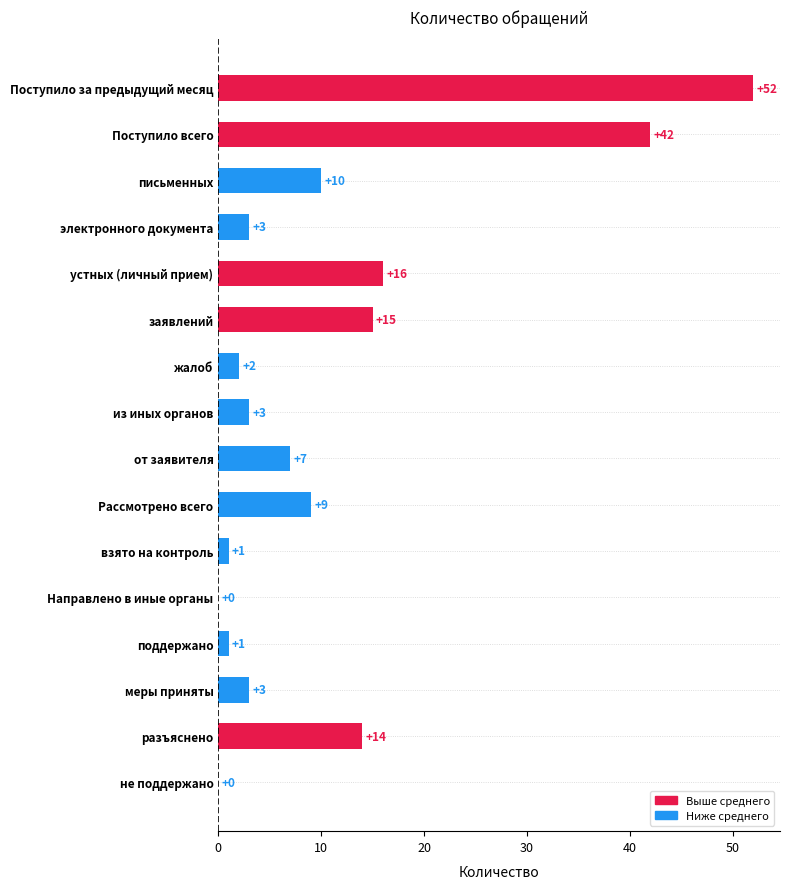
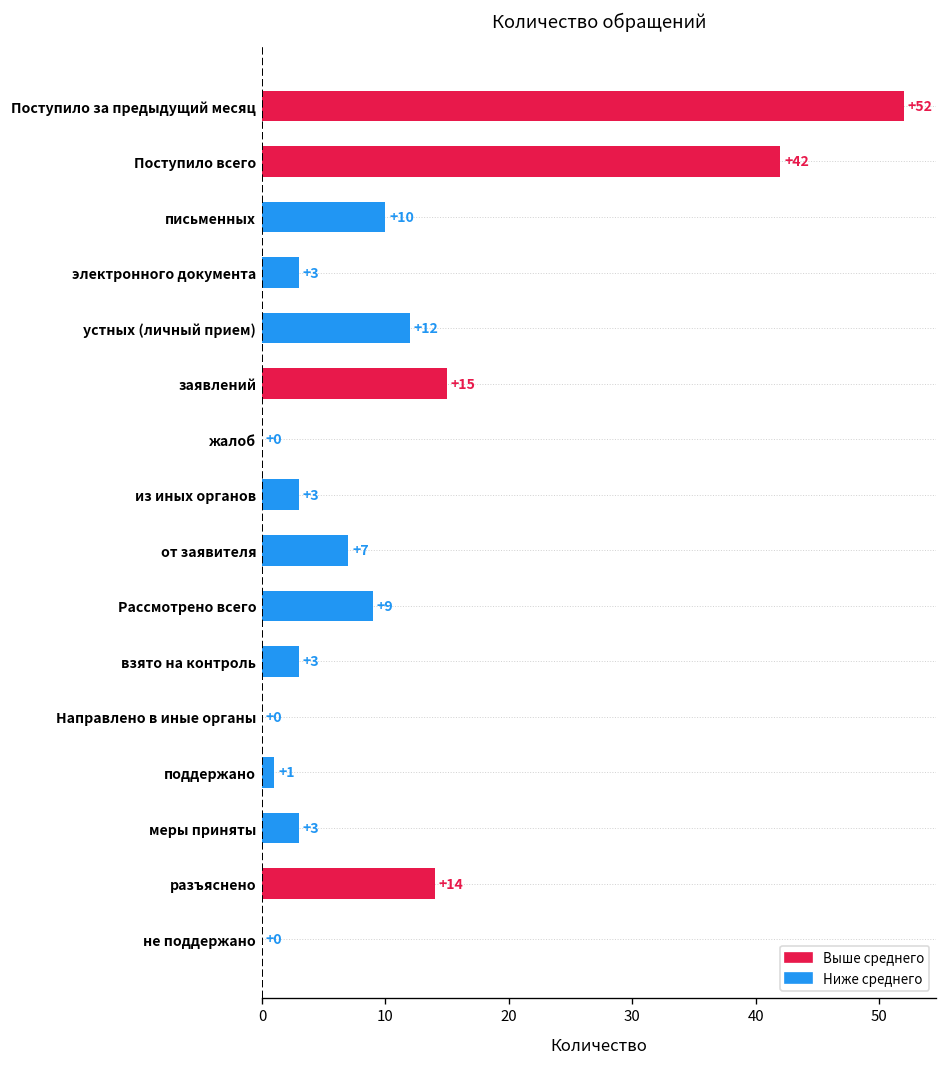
устных (личный прием): +16 -> +12
жалоб: +2 -> +0
взято на контроль: +1 -> +3
